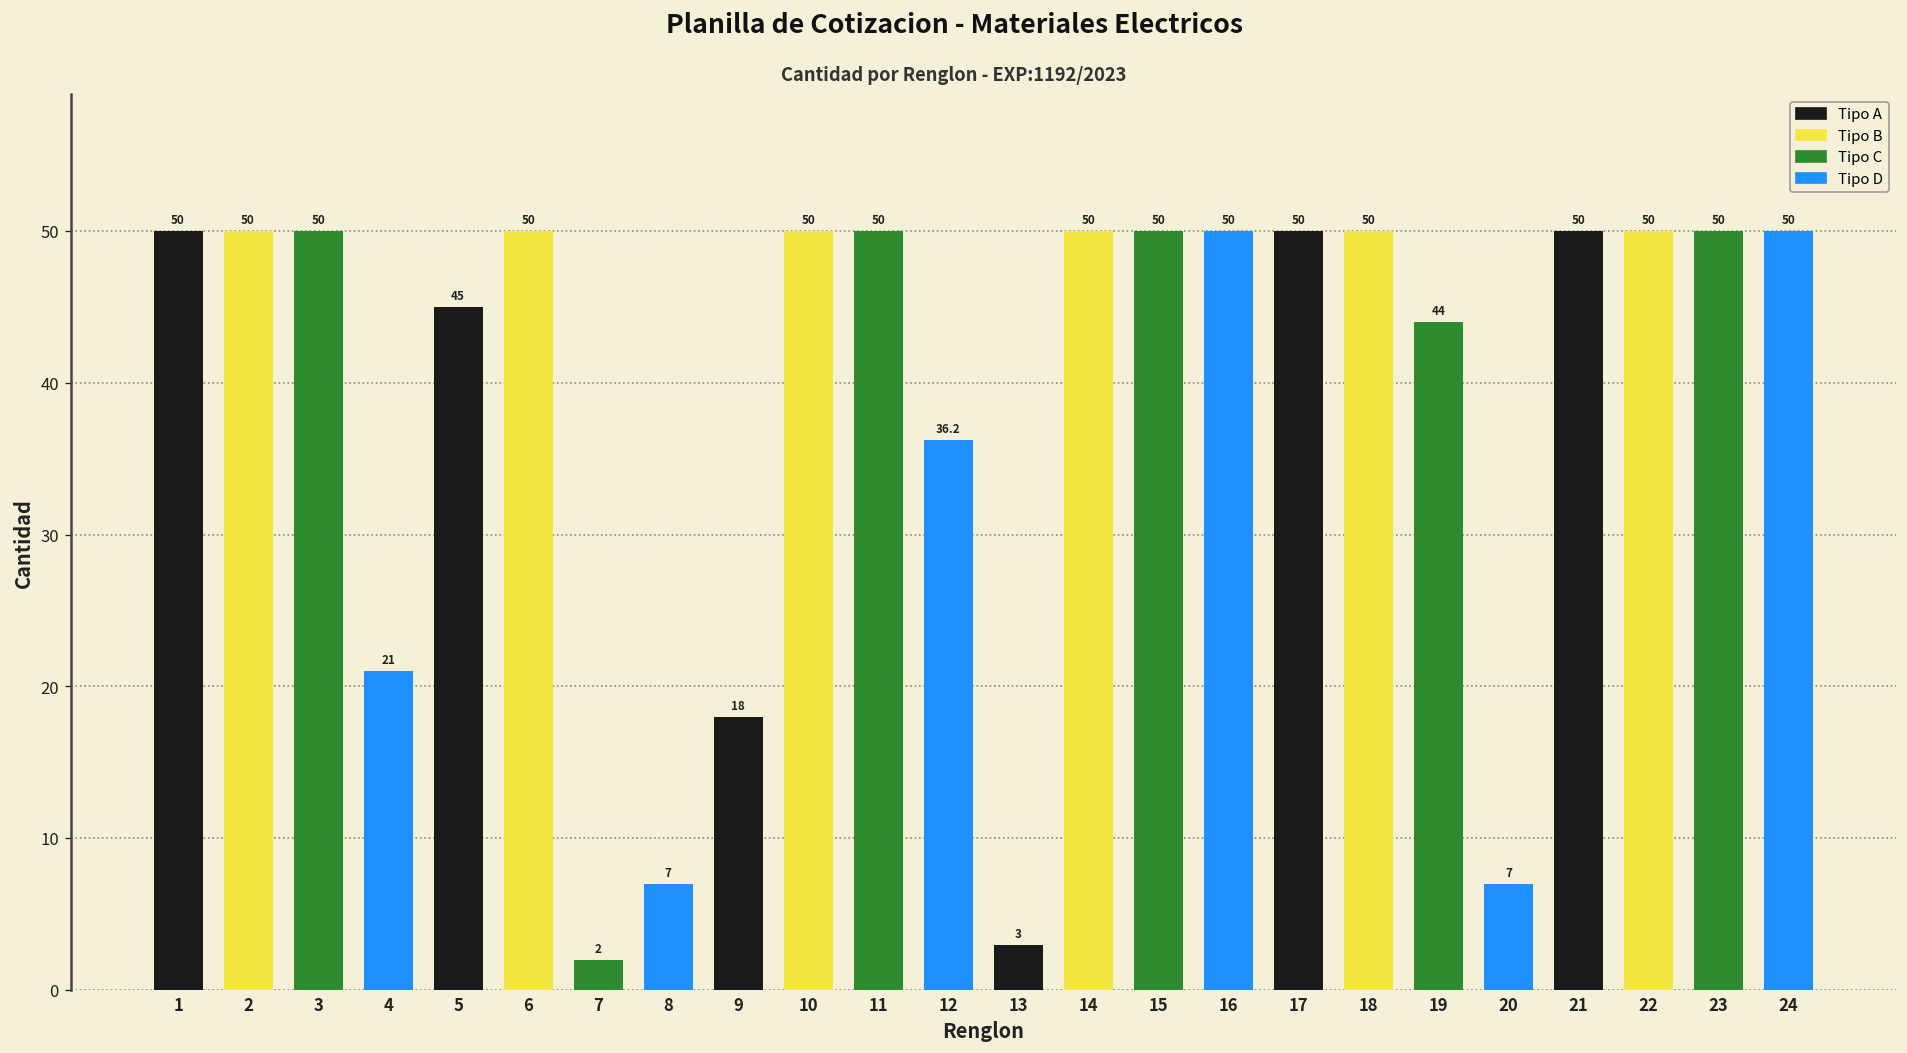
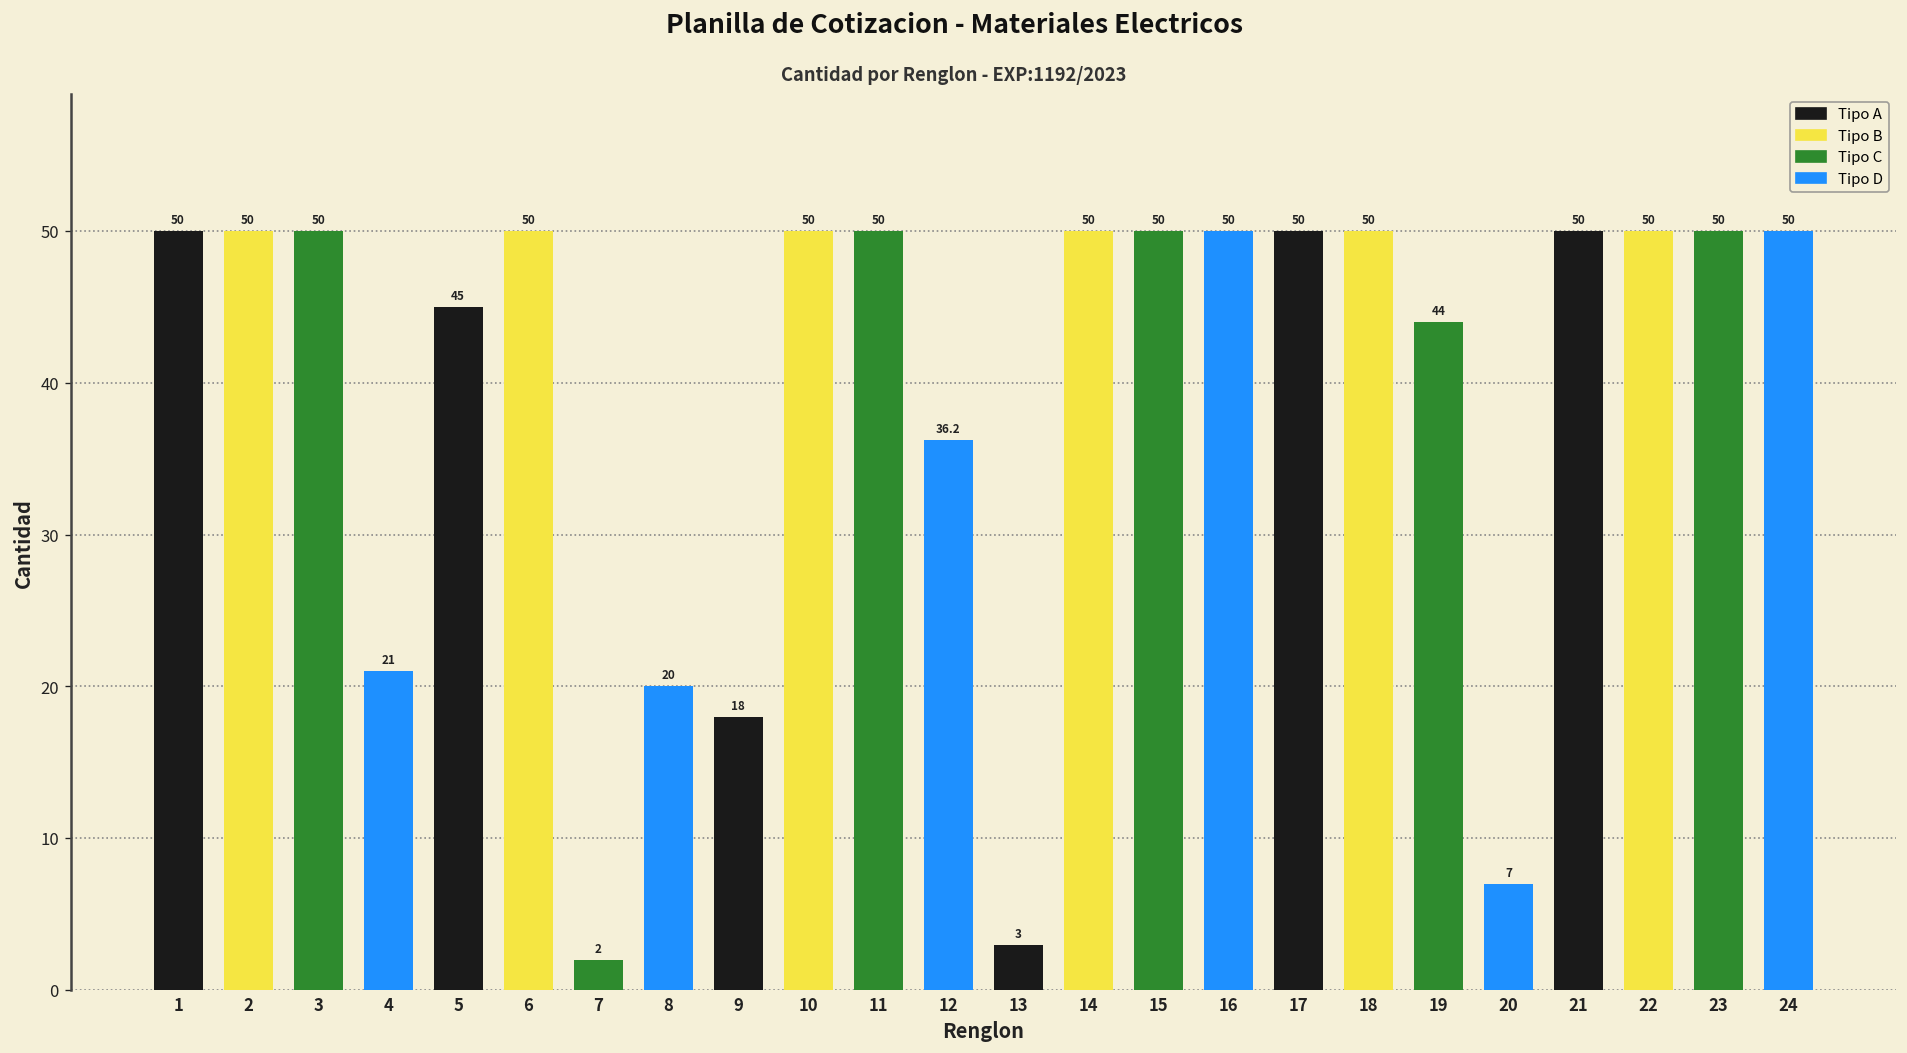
8: 7 -> 20
